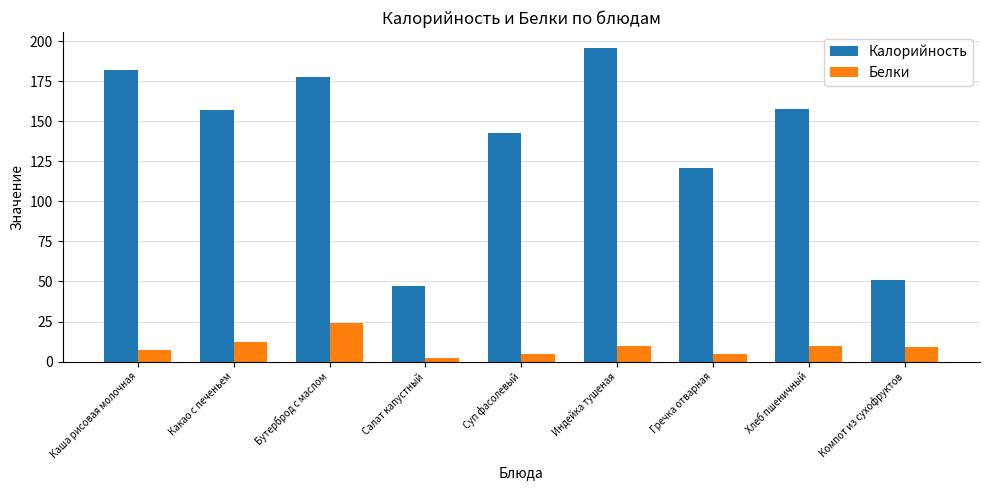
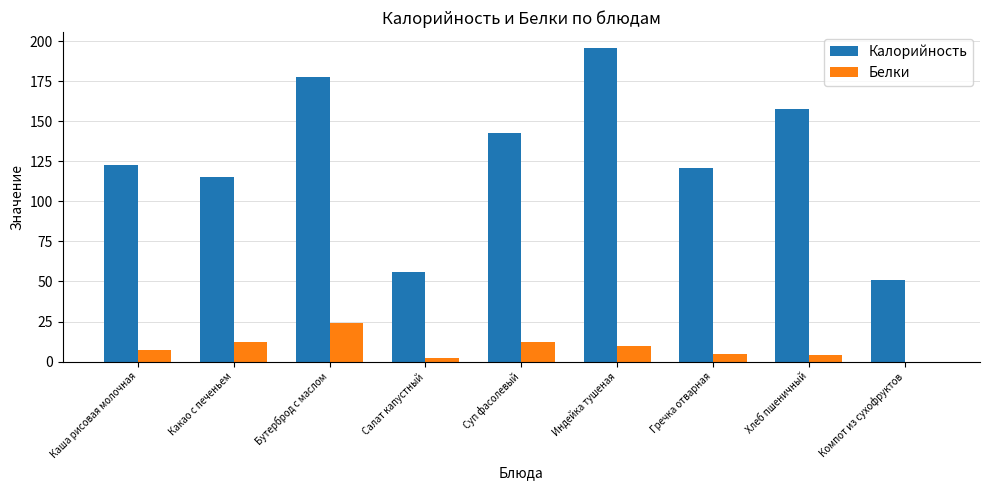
Калорийность, Каша рисовая молочная: 182 -> 123
Калорийность, Какао с печеньем: 157 -> 115
Калорийность, Салат капустный: 47 -> 56
Белки, Суп фасолевый: 5 -> 12
Белки, Хлеб пшеничный: 10 -> 4
Белки, Компот из сухофруктов: 9 -> 0
